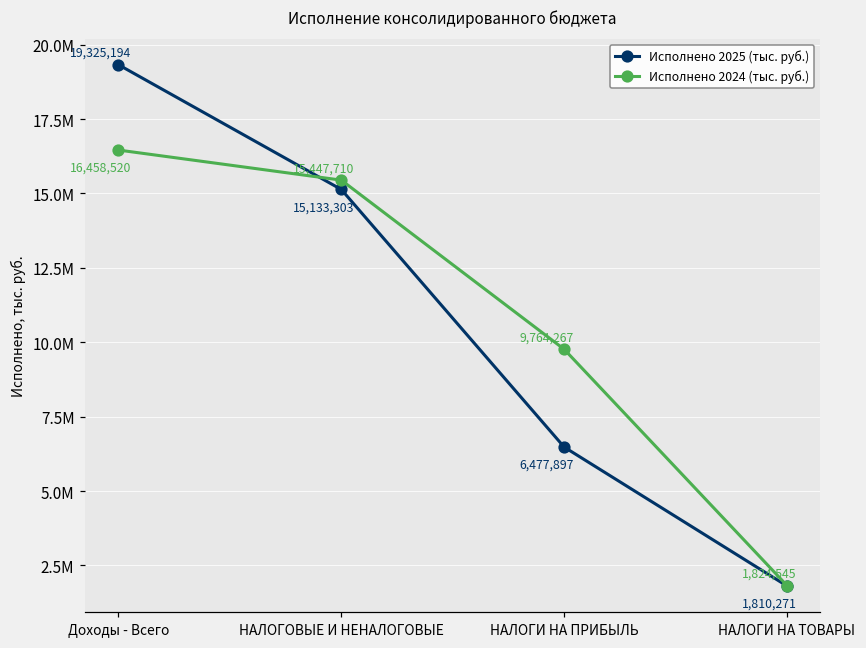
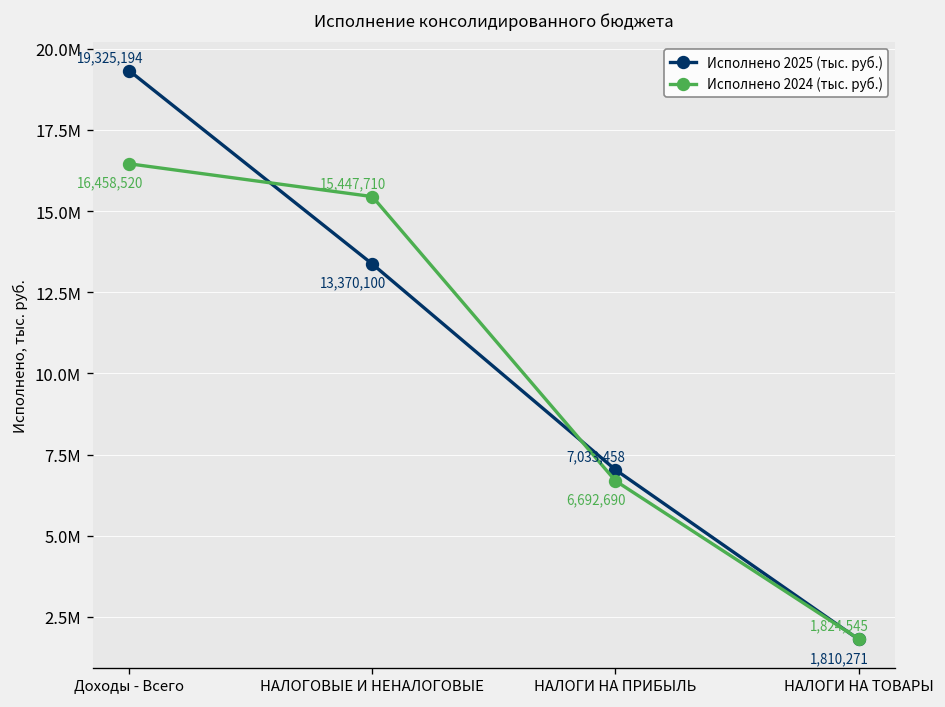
Исполнено 2025 (тыс. руб.), НАЛОГОВЫЕ И НЕНАЛОГОВЫЕ: 15,133,303 -> 13,370,100
Исполнено 2025 (тыс. руб.), НАЛОГИ НА ПРИБЫЛЬ: 6,477,897 -> 7,033,458
Исполнено 2024 (тыс. руб.), НАЛОГИ НА ПРИБЫЛЬ: 9,764,267 -> 6,692,690
